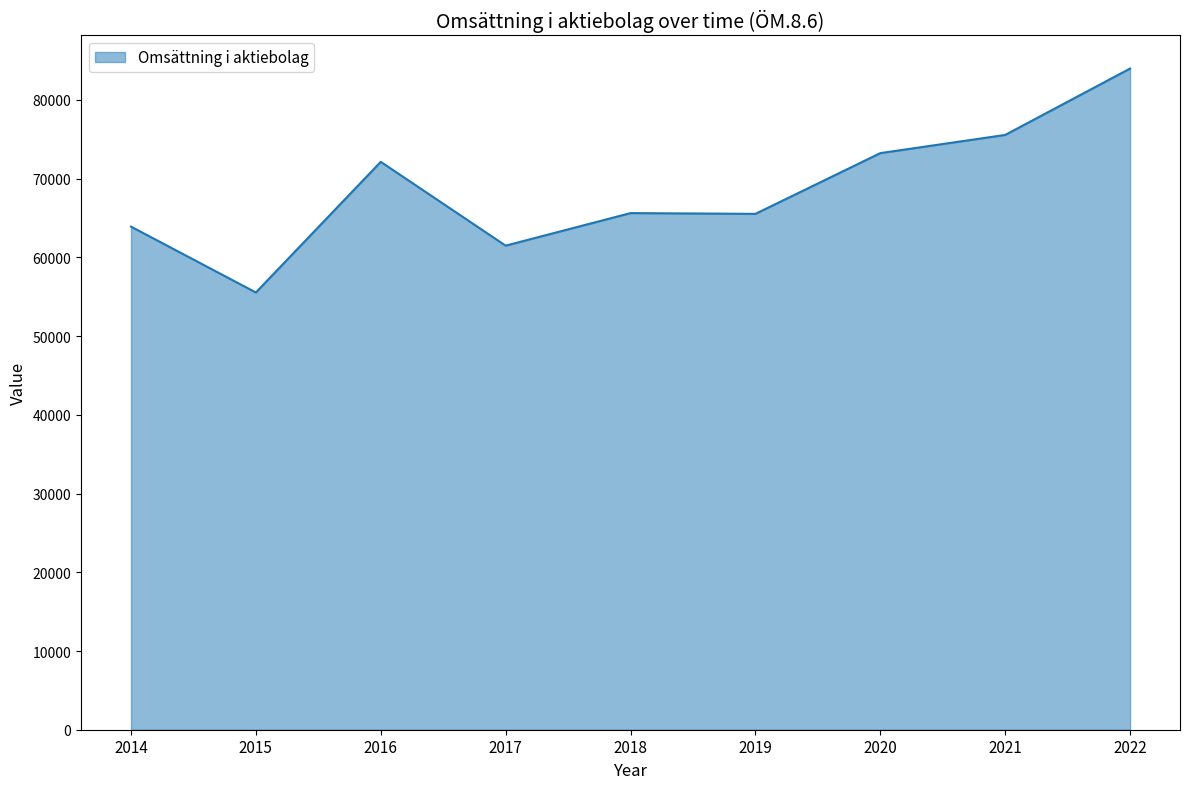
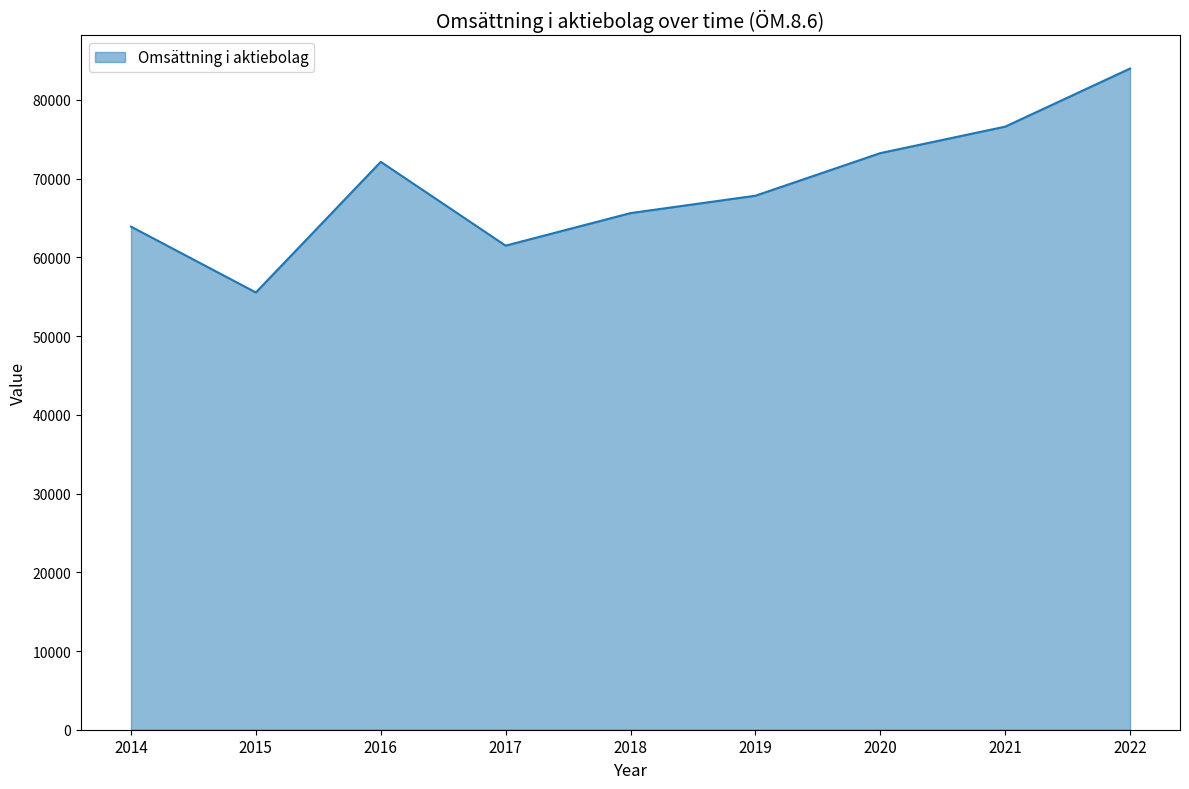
2019: 66000 -> 68000
2021: 76000 -> 77000
